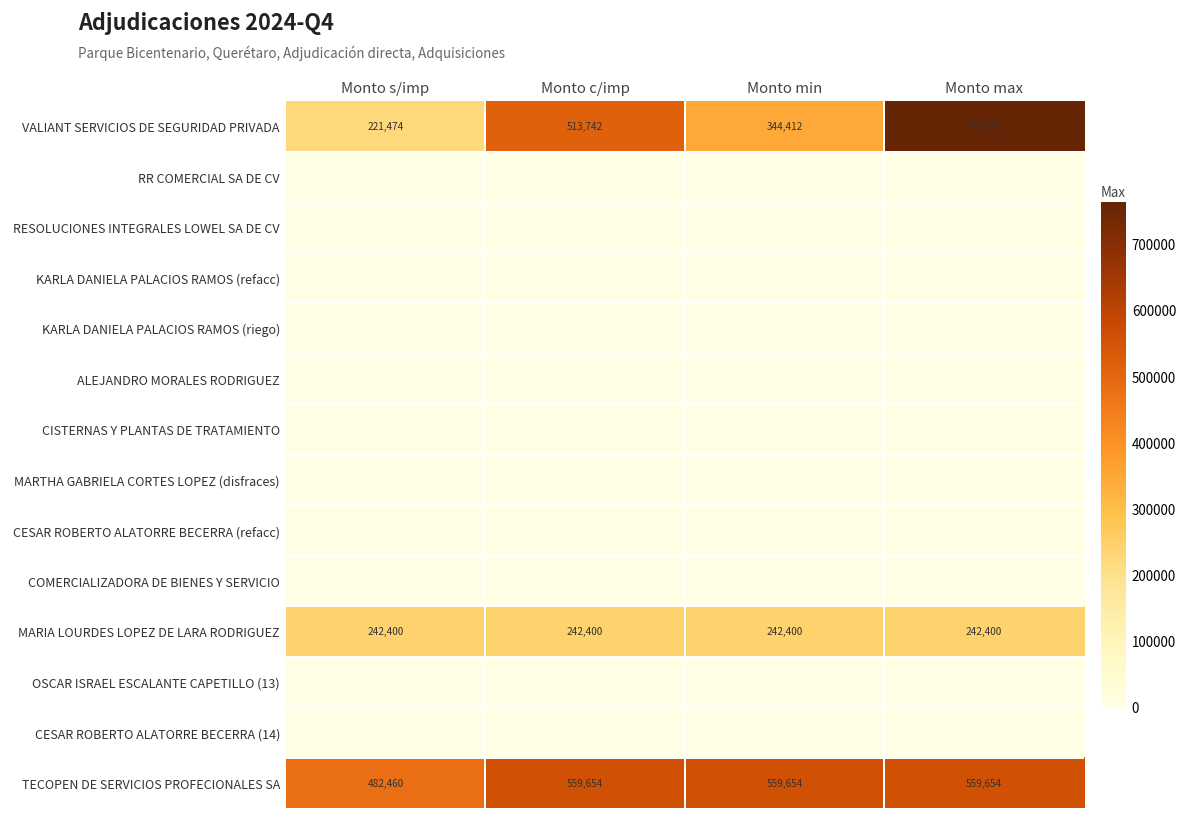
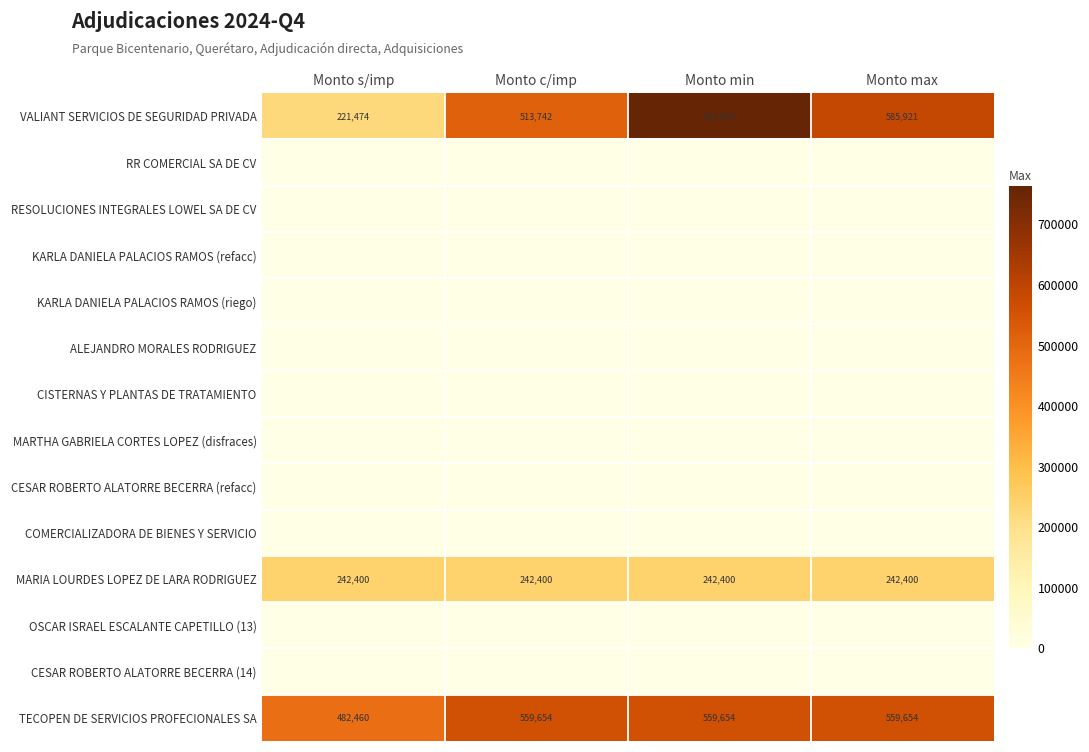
VALIANT SERVICIOS DE SEGURIDAD PRIVADA, Monto min: 344,412 -> 762,955
VALIANT SERVICIOS DE SEGURIDAD PRIVADA, Monto max: 762,955 -> 585,921
